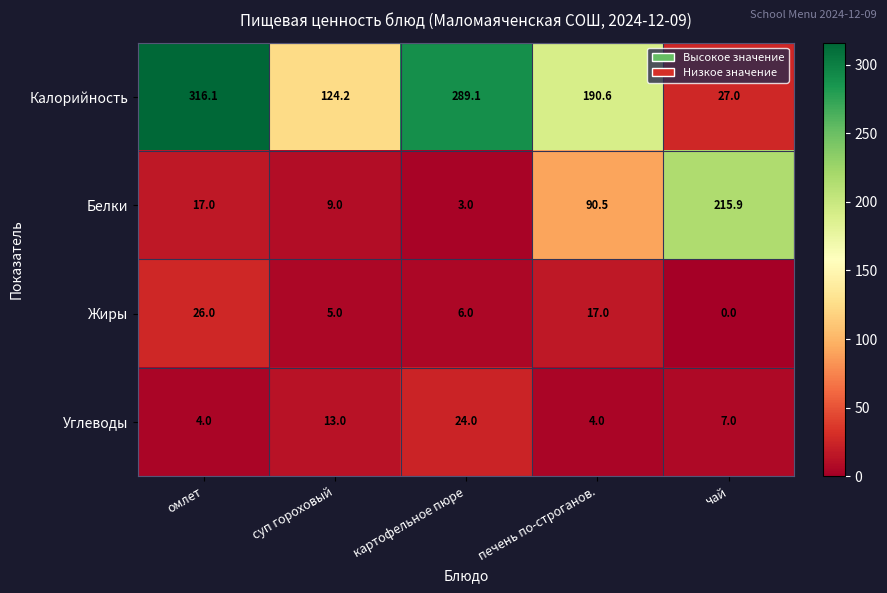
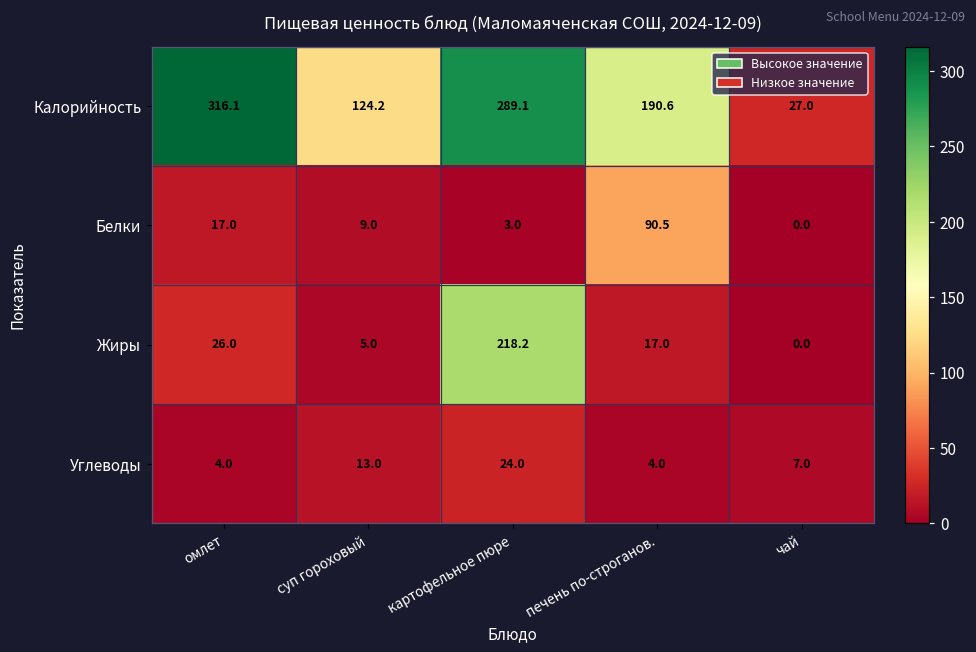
Белки, чай: 215.9 -> 0.0
Жиры, картофельное пюре: 6.0 -> 218.2
